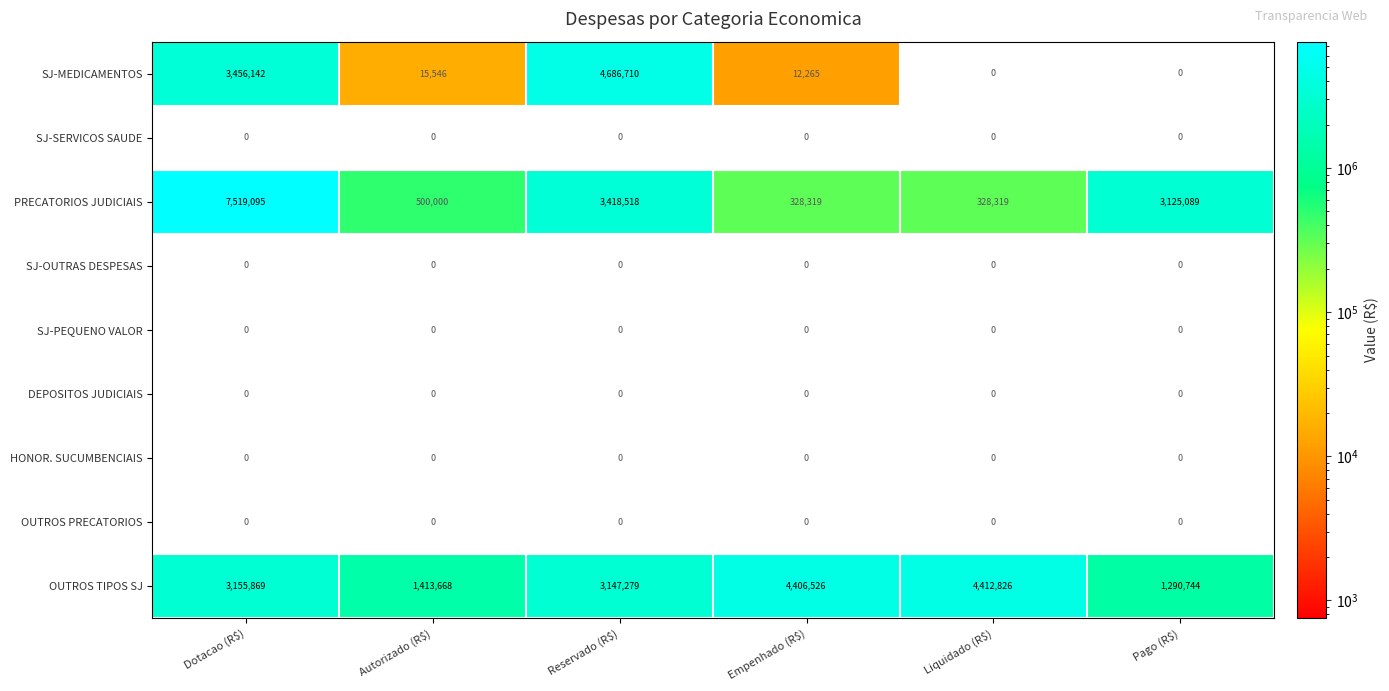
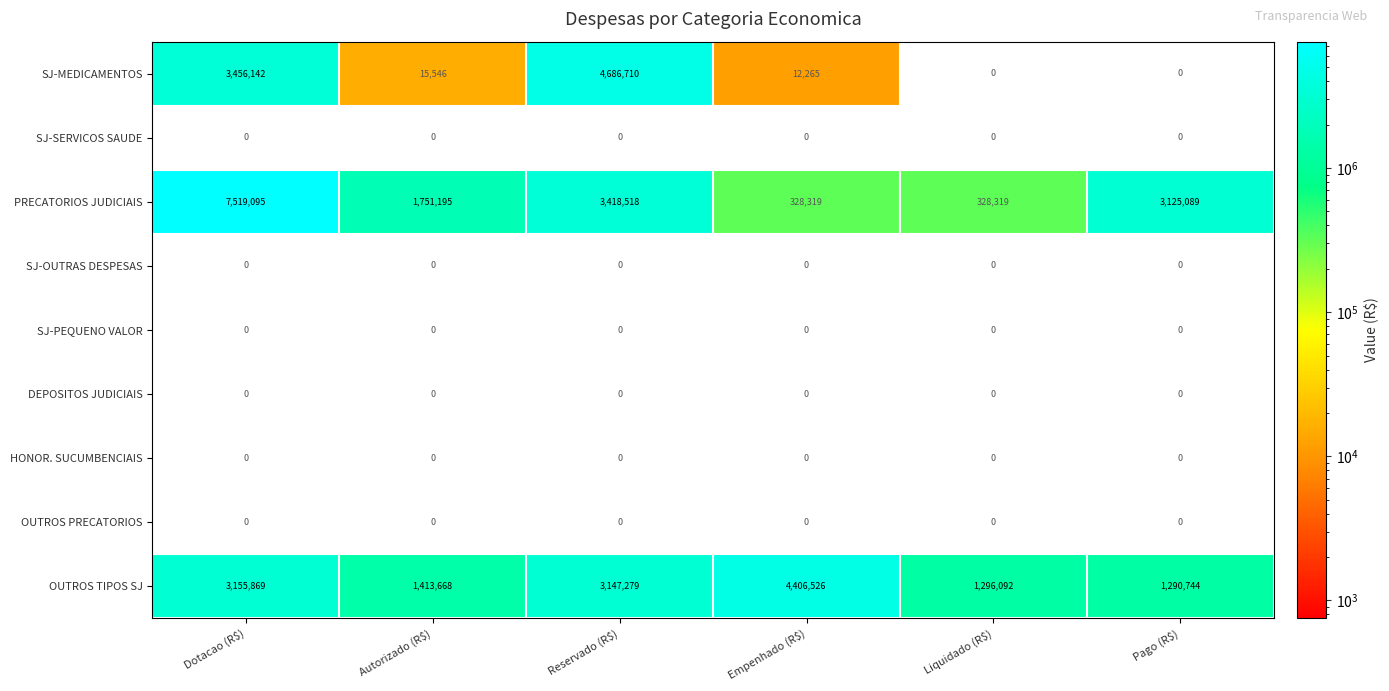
PRECATORIOS JUDICIAIS, Autorizado (R$): 500,000 -> 1,751,195
OUTROS TIPOS SJ, Liquidado (R$): 4,412,826 -> 1,296,092
